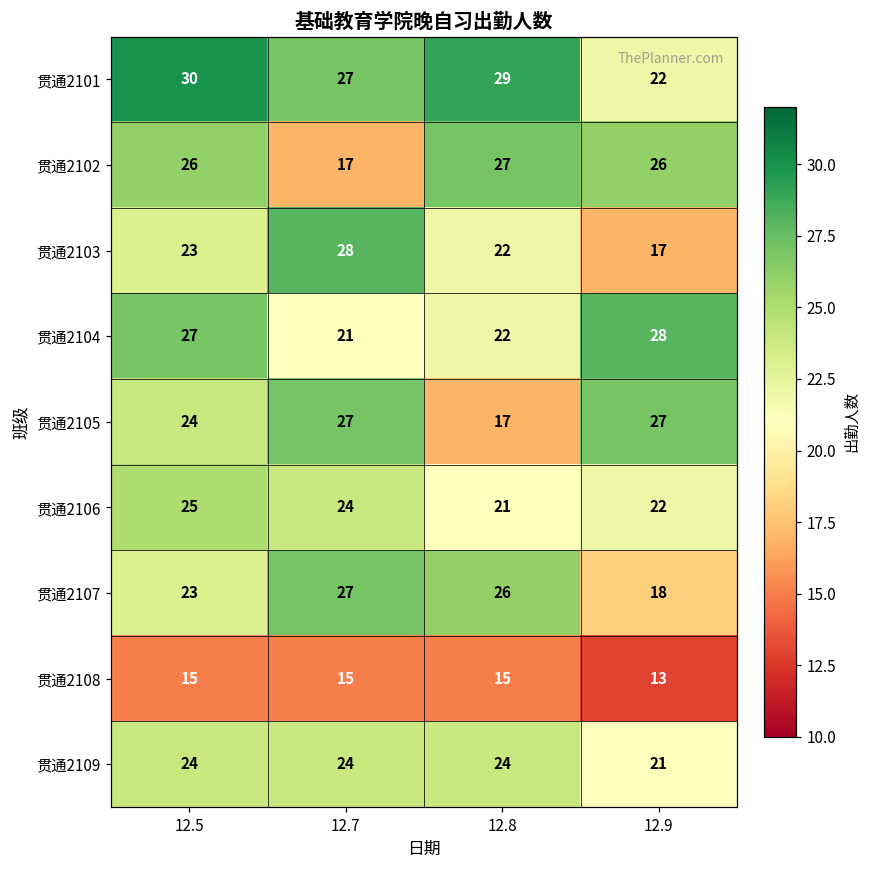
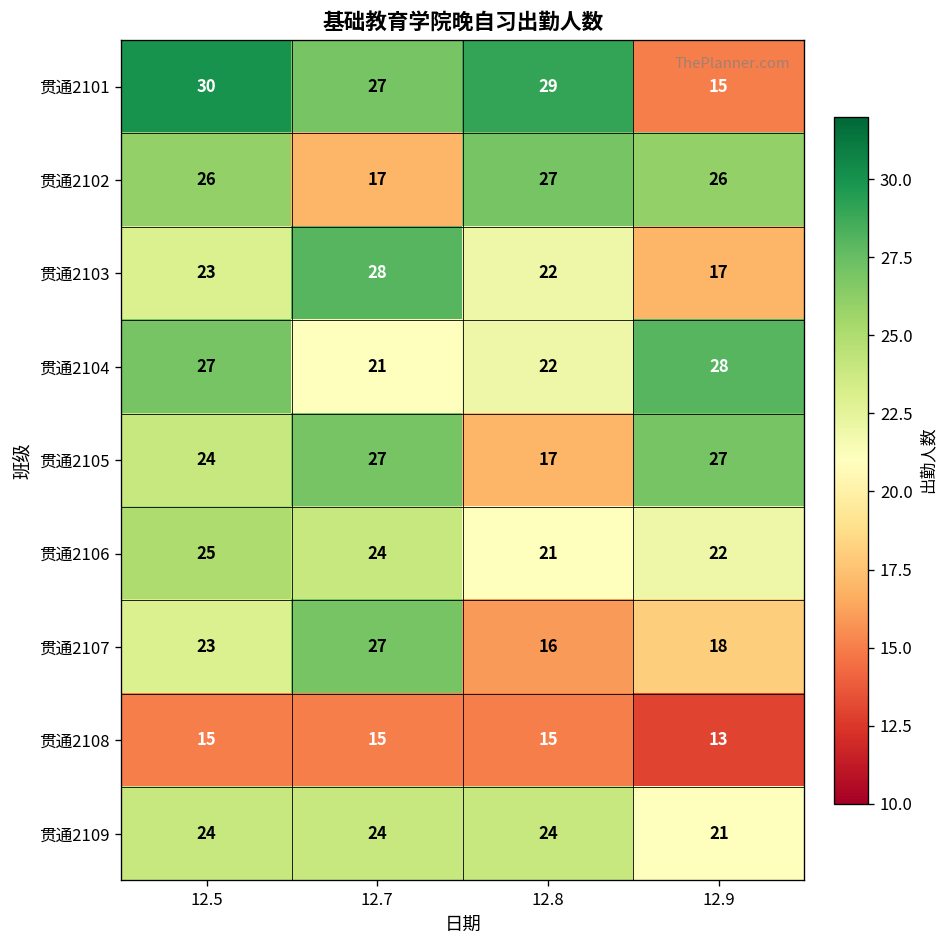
贯通2101, 12.9: 22 -> 15
贯通2107, 12.8: 26 -> 16
